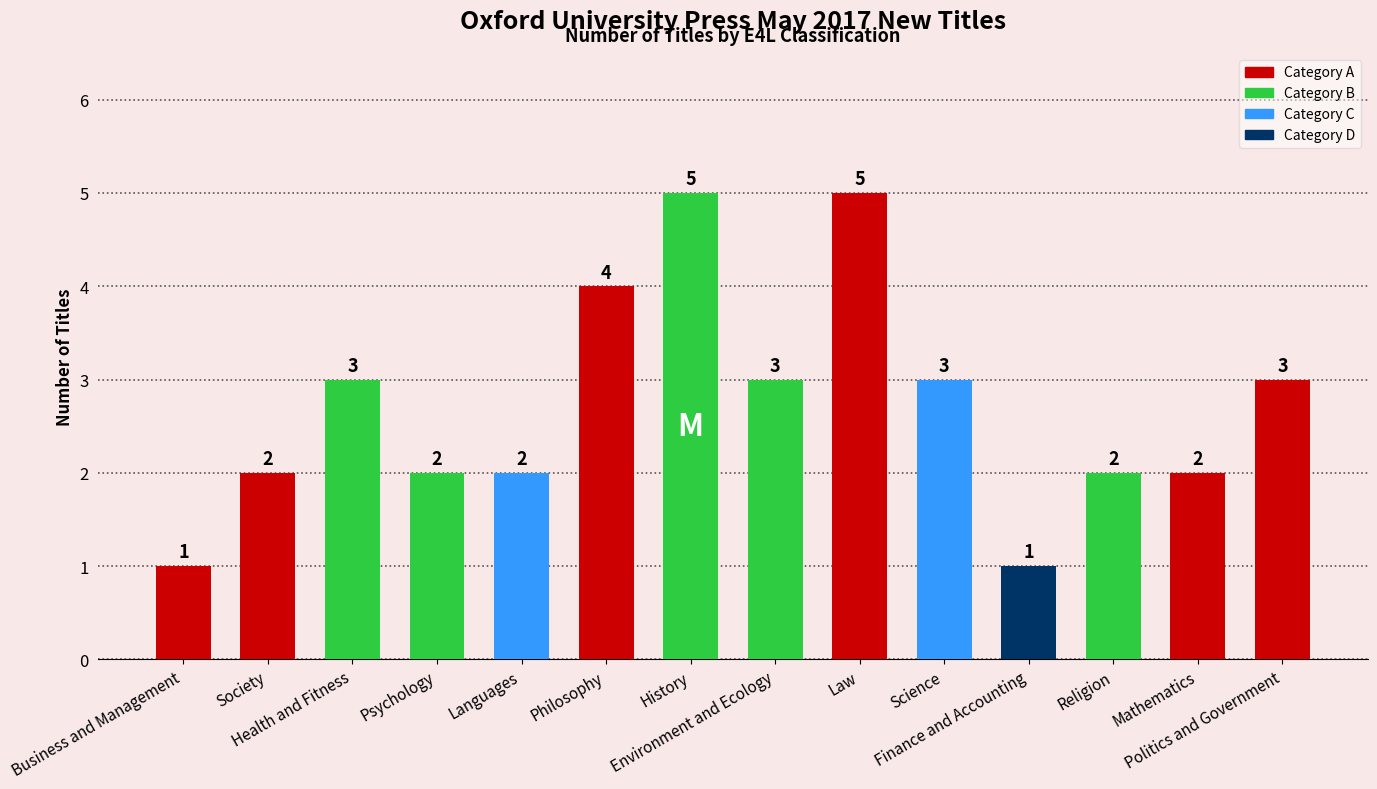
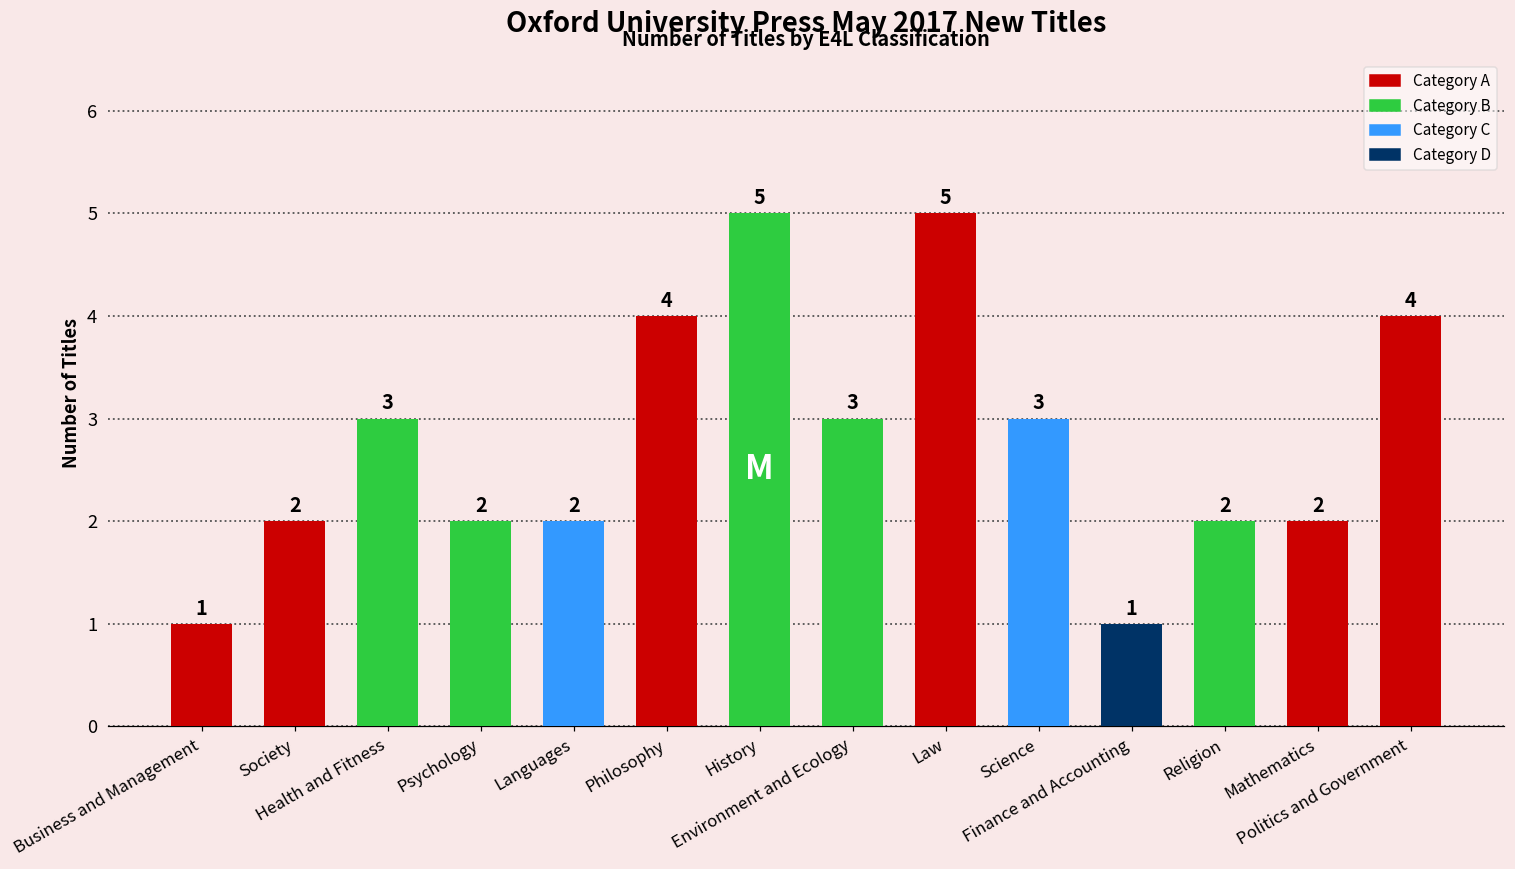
Politics and Government: 3 -> 4
